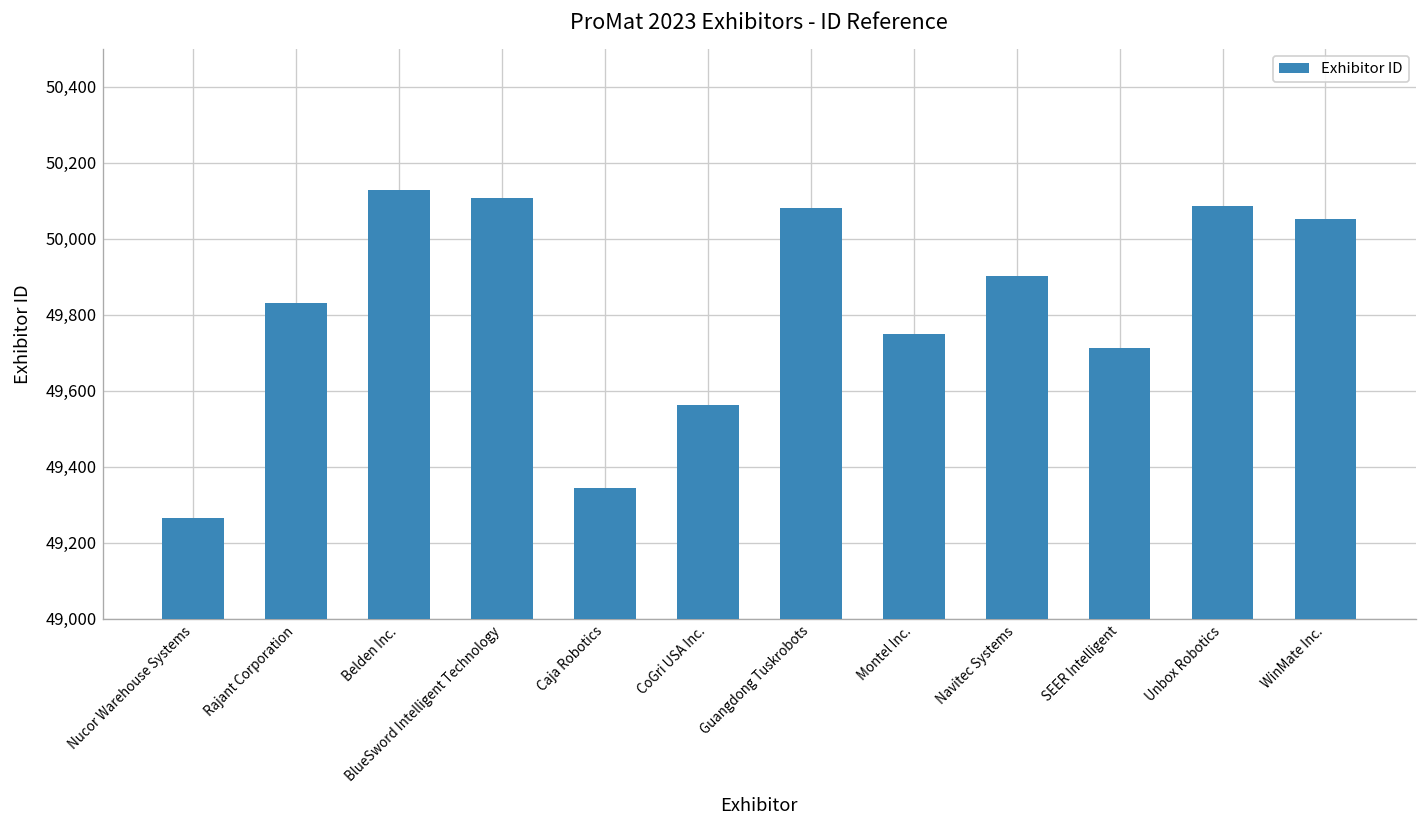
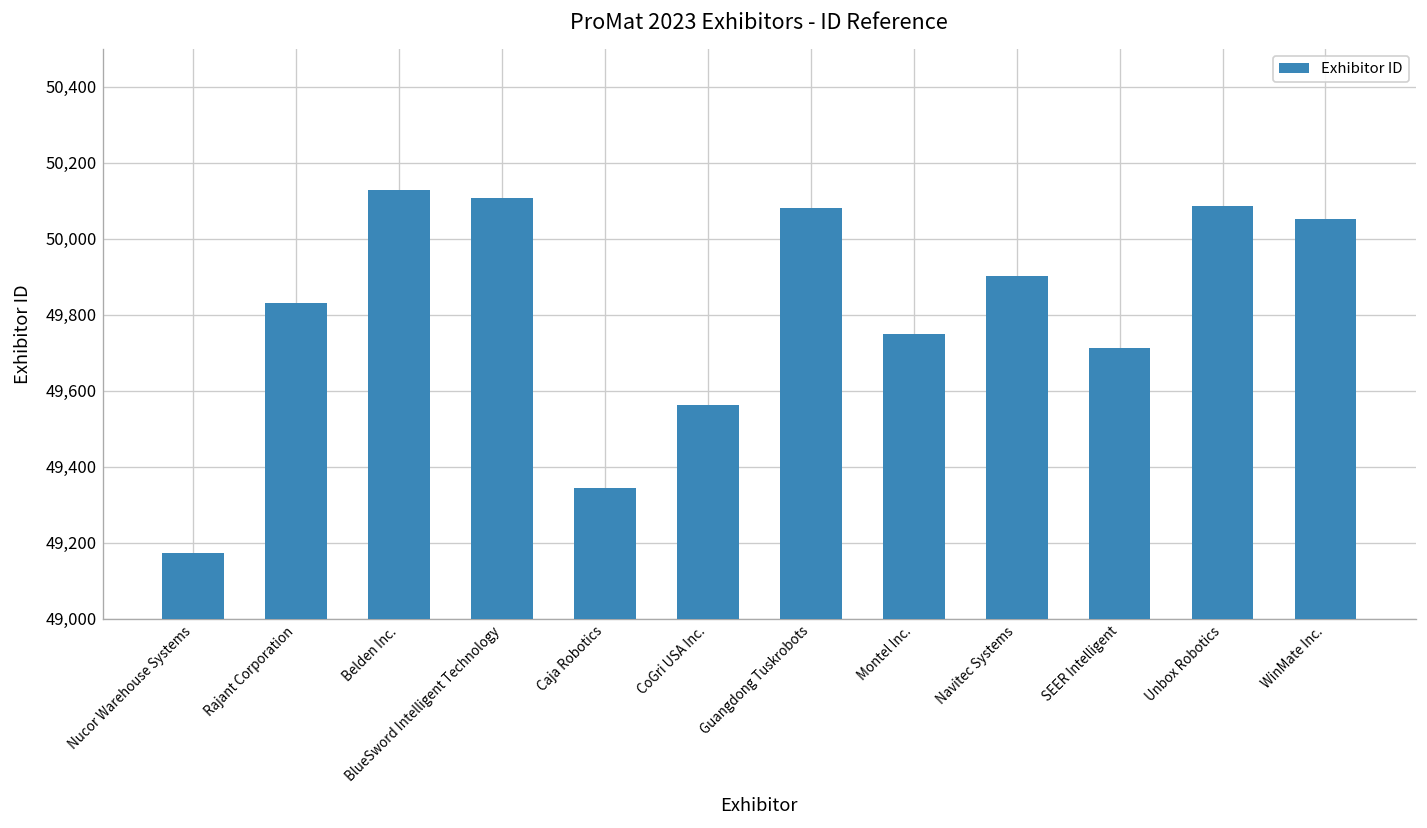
Nucor Warehouse Systems: 49,270 -> 49,170
